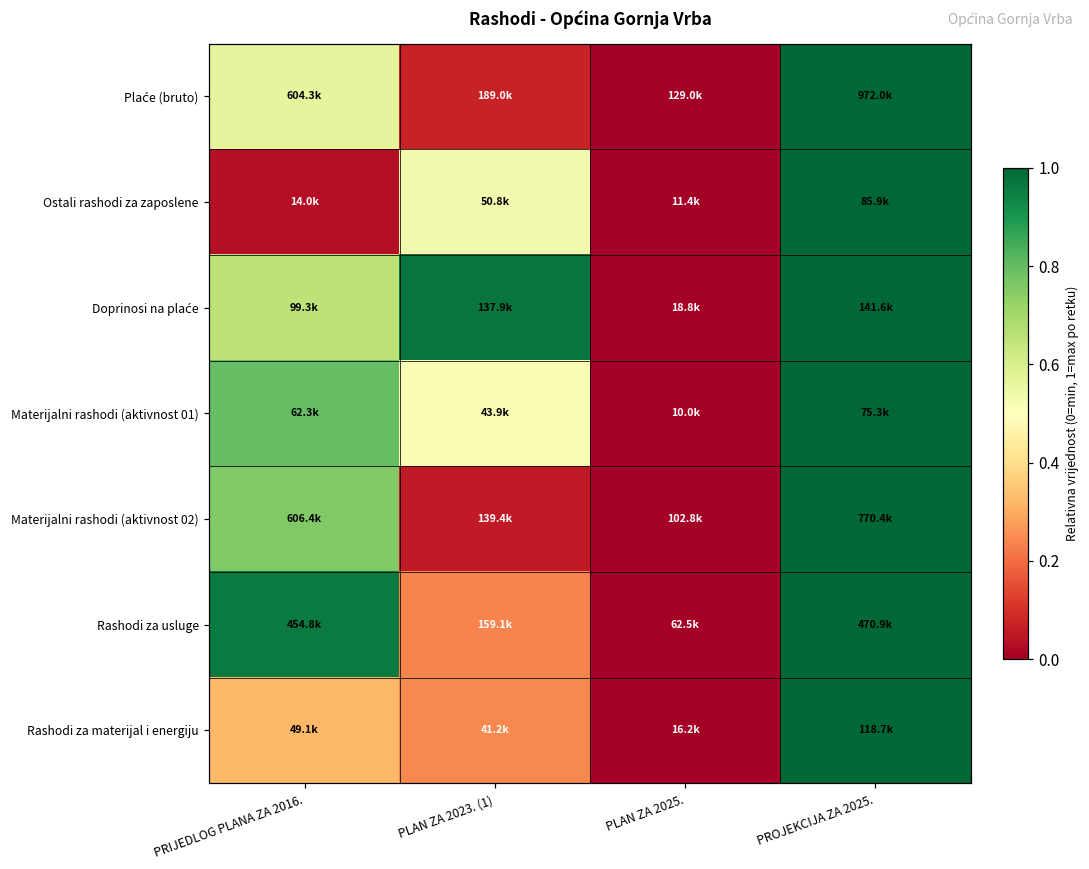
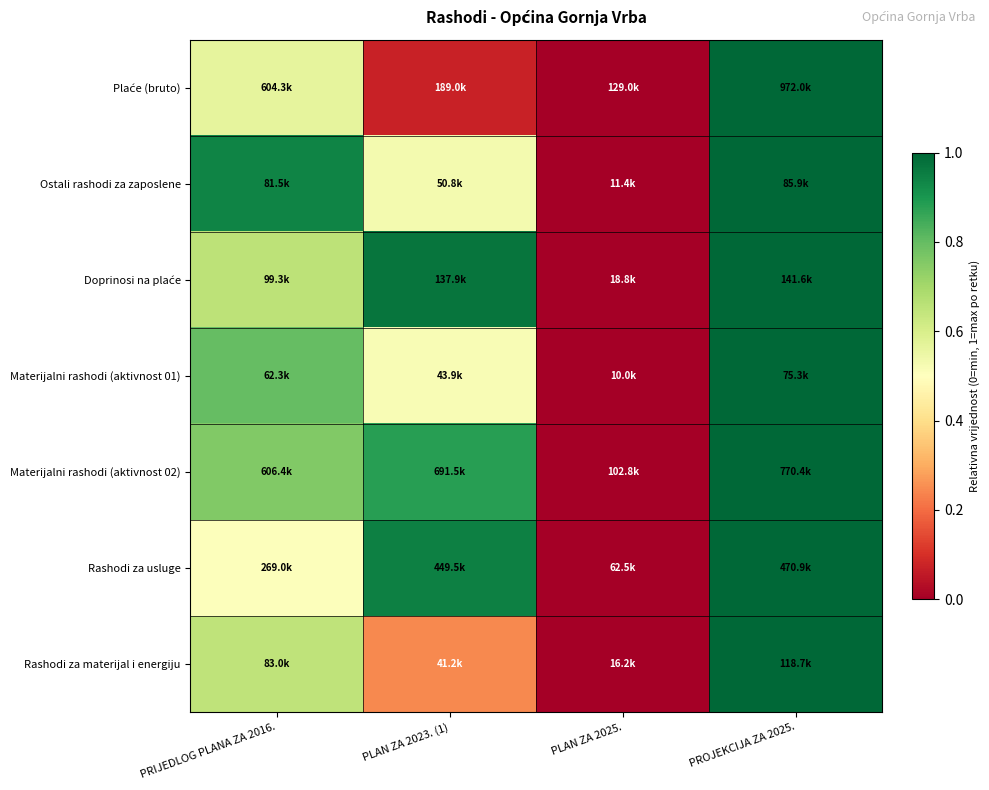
Ostali rashodi za zaposlene, PRIJEDLOG PLANA ZA 2016.: 14.0k -> 81.5k
Materijalni rashodi (aktivnost 02), PLAN ZA 2023. (1): 139.4k -> 691.5k
Rashodi za usluge, PRIJEDLOG PLANA ZA 2016.: 454.8k -> 269.0k
Rashodi za usluge, PLAN ZA 2023. (1): 159.1k -> 449.5k
Rashodi za materijal i energiju, PRIJEDLOG PLANA ZA 2016.: 49.1k -> 83.0k
